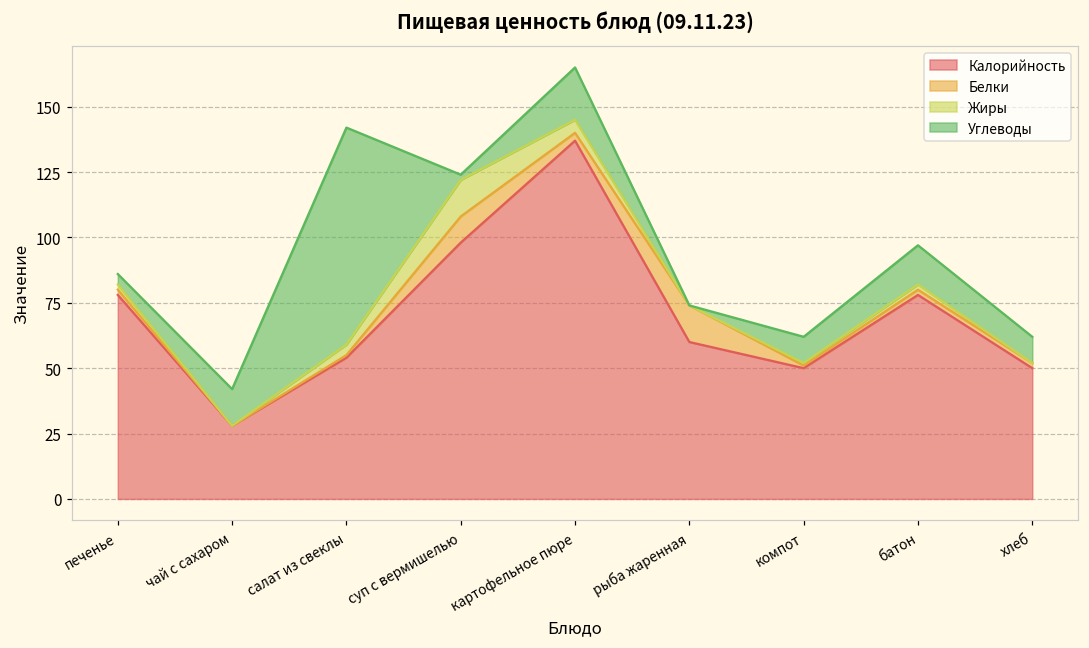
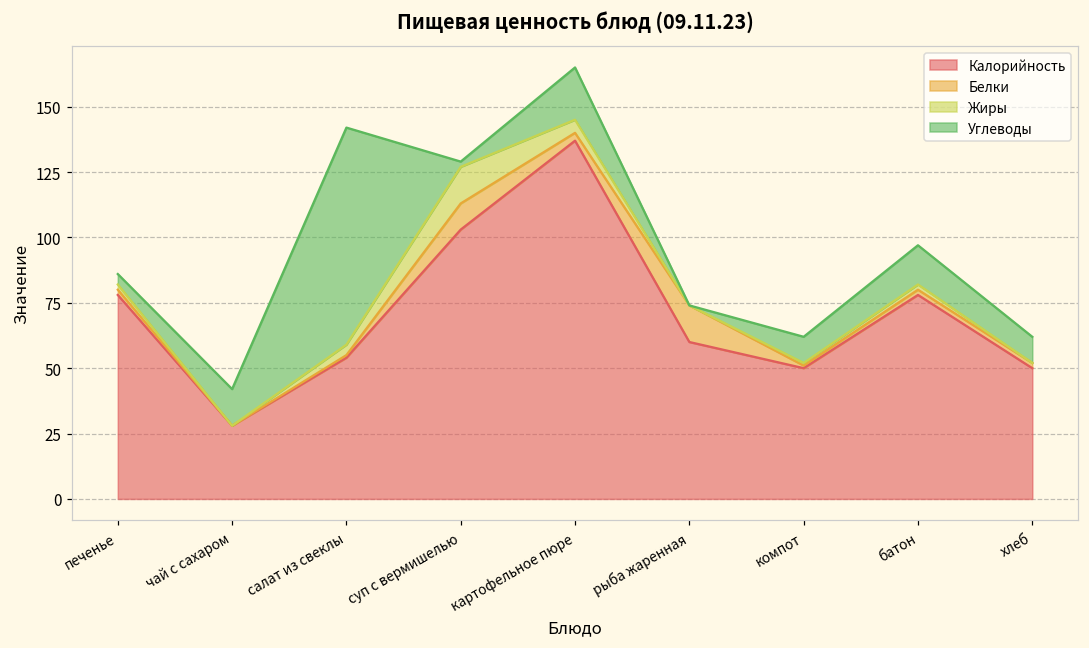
Калорийность, суп с вермишелью: 98 -> 103
